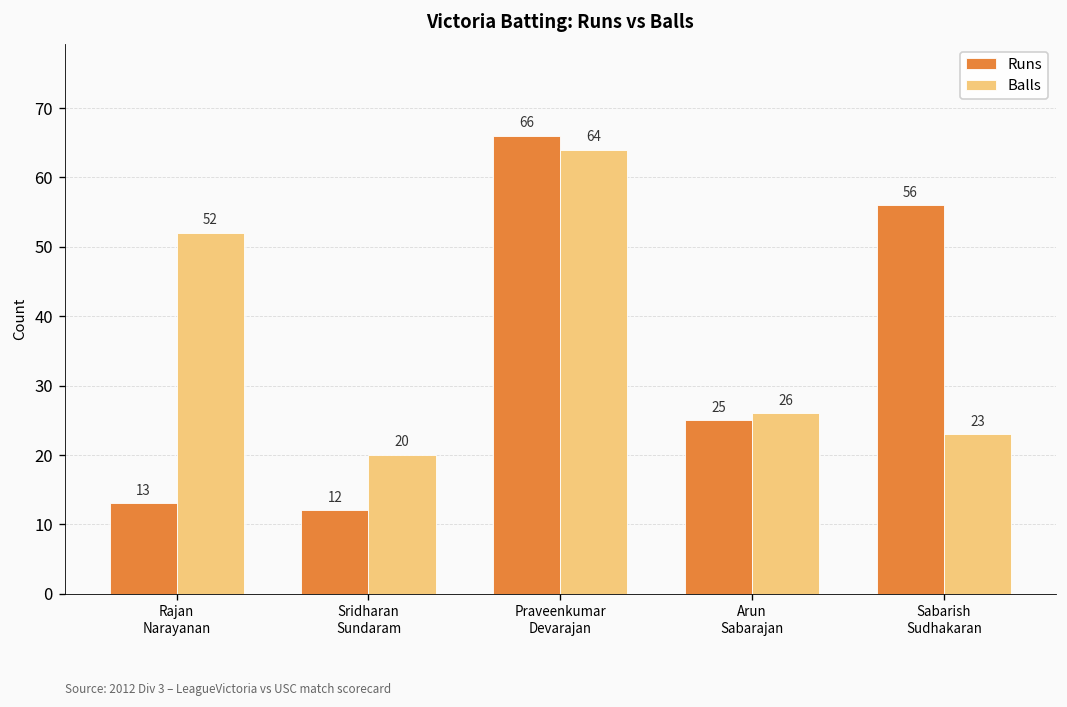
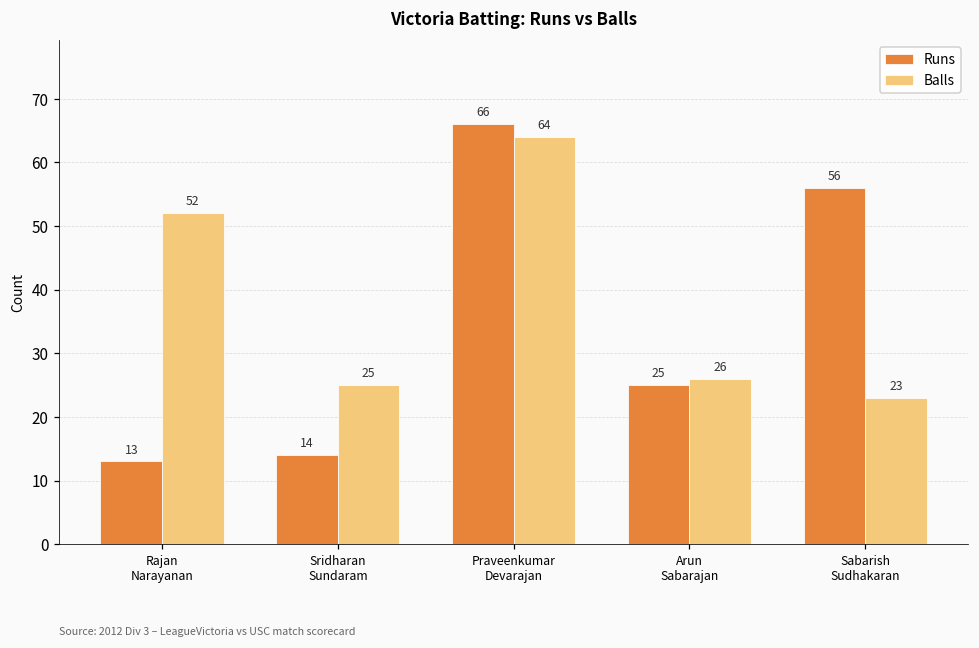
Runs, Sridharan Sundaram: 12 -> 14
Balls, Sridharan Sundaram: 20 -> 25
